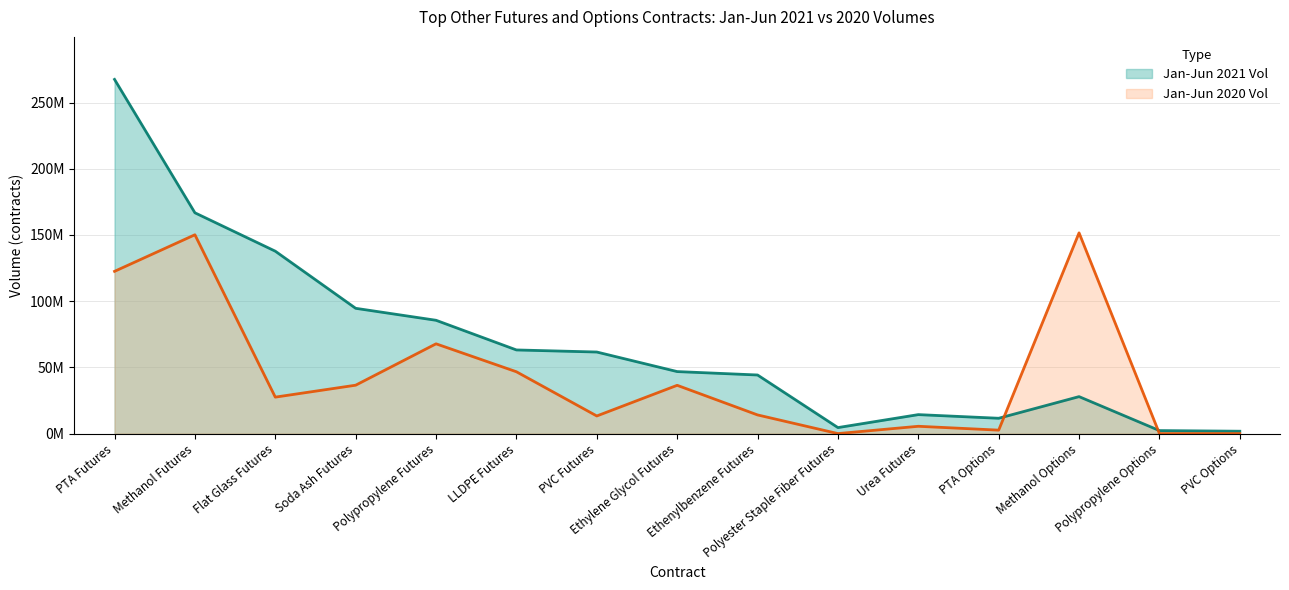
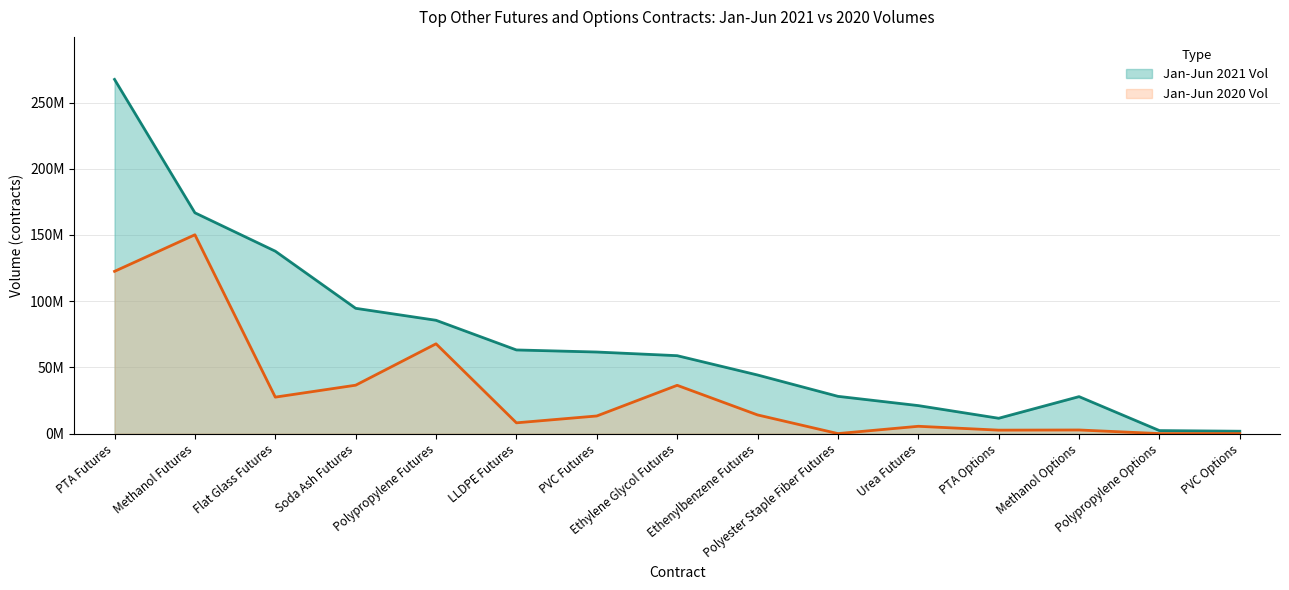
Jan-Jun 2020 Vol, LLDPE Futures: 47000000 -> 8000000
Jan-Jun 2021 Vol, Ethylene Glycol Futures: 47000000 -> 59000000
Jan-Jun 2021 Vol, Polyester Staple Fiber Futures: 5000000 -> 28000000
Jan-Jun 2021 Vol, Urea Futures: 14000000 -> 21000000
Jan-Jun 2020 Vol, Methanol Options: 152000000 -> 3000000
